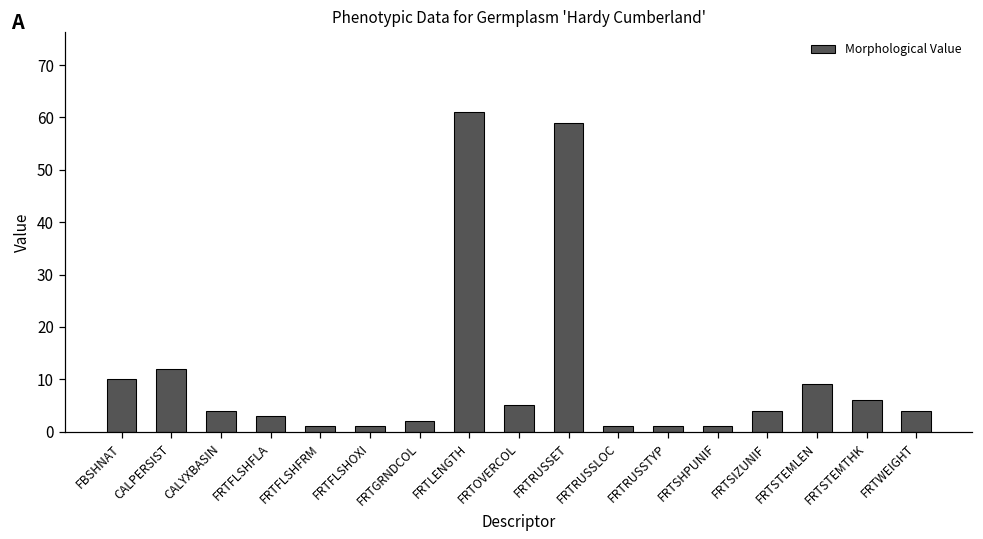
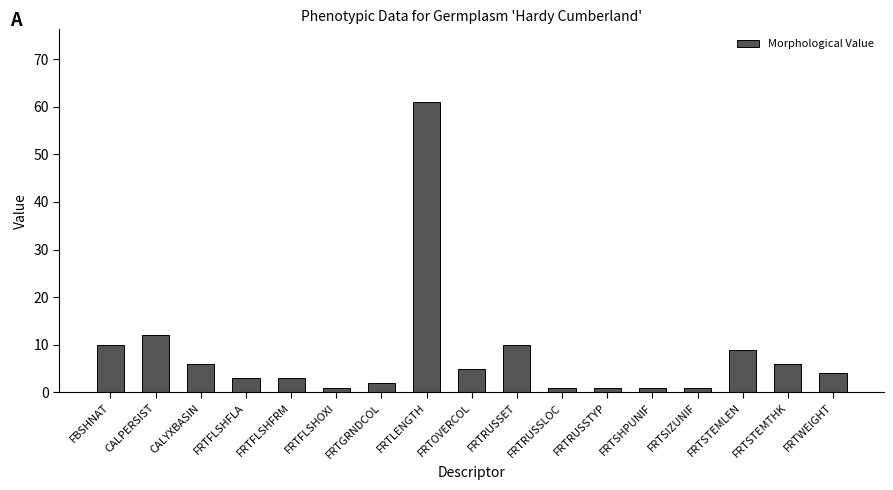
CALYXBASIN: 4 -> 6
FRTFLSHFRM: 1 -> 3
FRTRUSSET: 59 -> 10
FRTSIZUNIF: 4 -> 1
